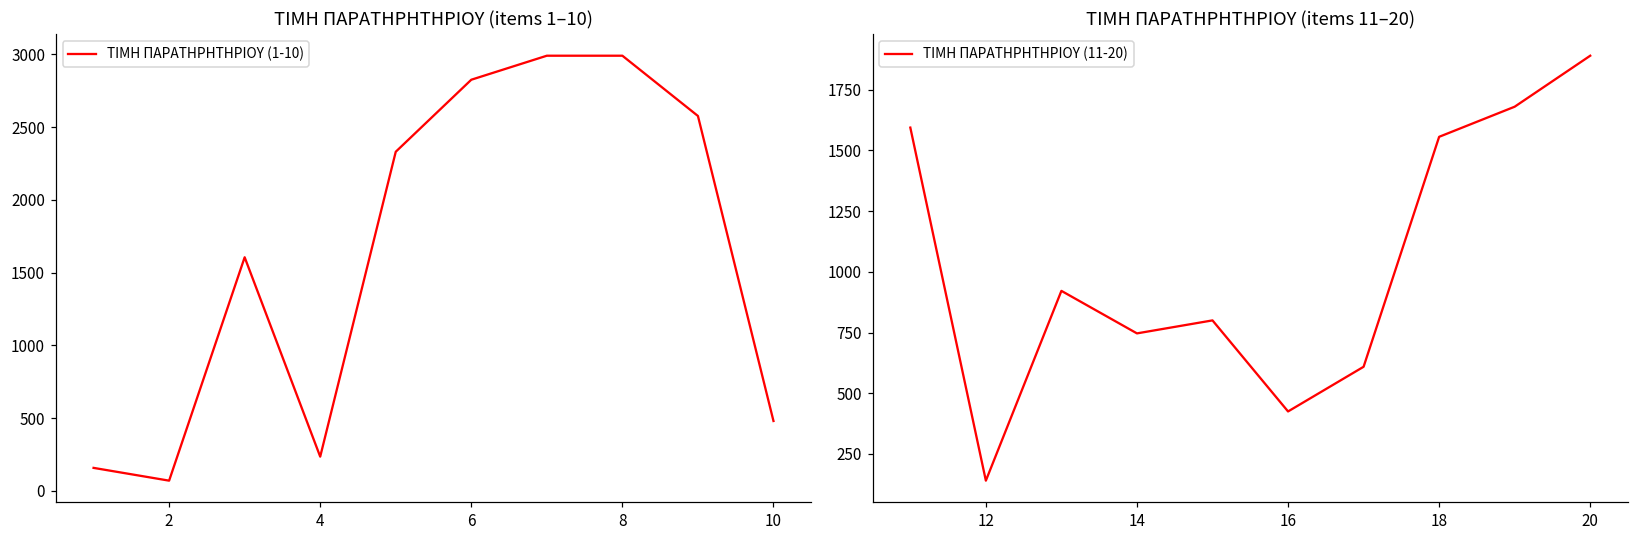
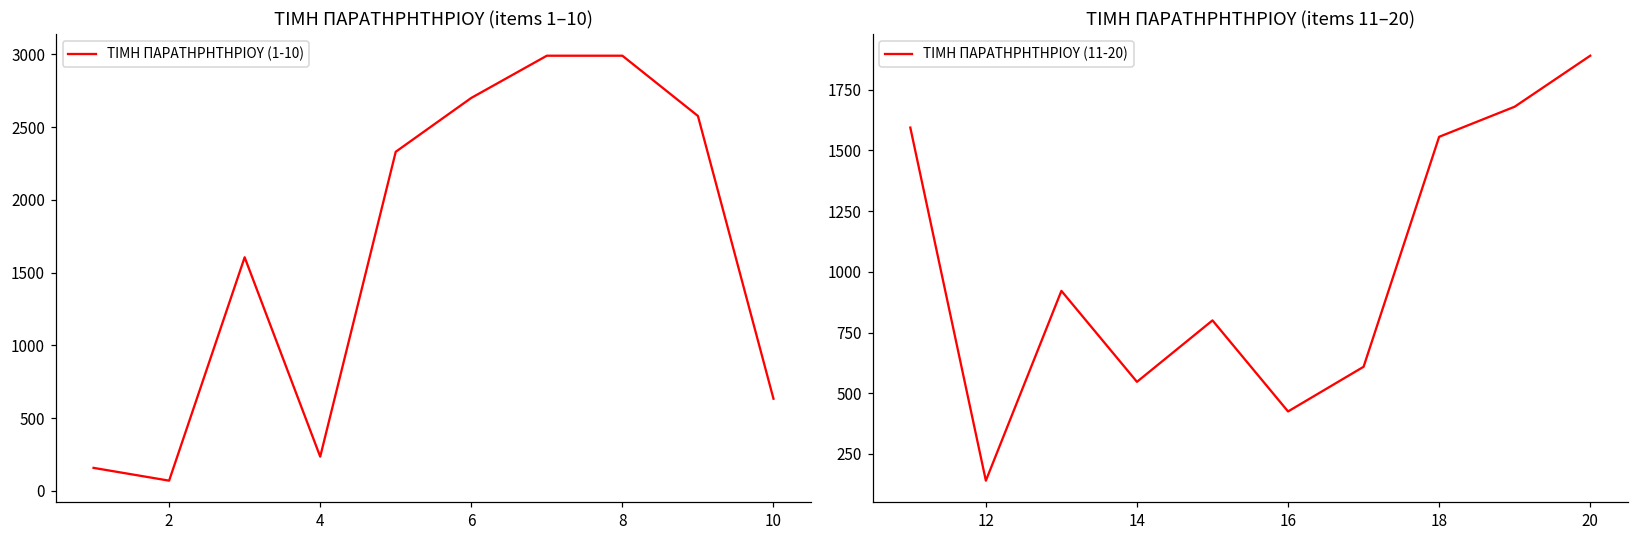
ΤΙΜΗ ΠΑΡΑΤΗΡΗΤΗΡΙΟΥ (items 1–10), 6: 2830 -> 2700
ΤΙΜΗ ΠΑΡΑΤΗΡΗΤΗΡΙΟΥ (items 1–10), 10: 480 -> 630
ΤΙΜΗ ΠΑΡΑΤΗΡΗΤΗΡΙΟΥ (items 11–20), 14: 750 -> 550
